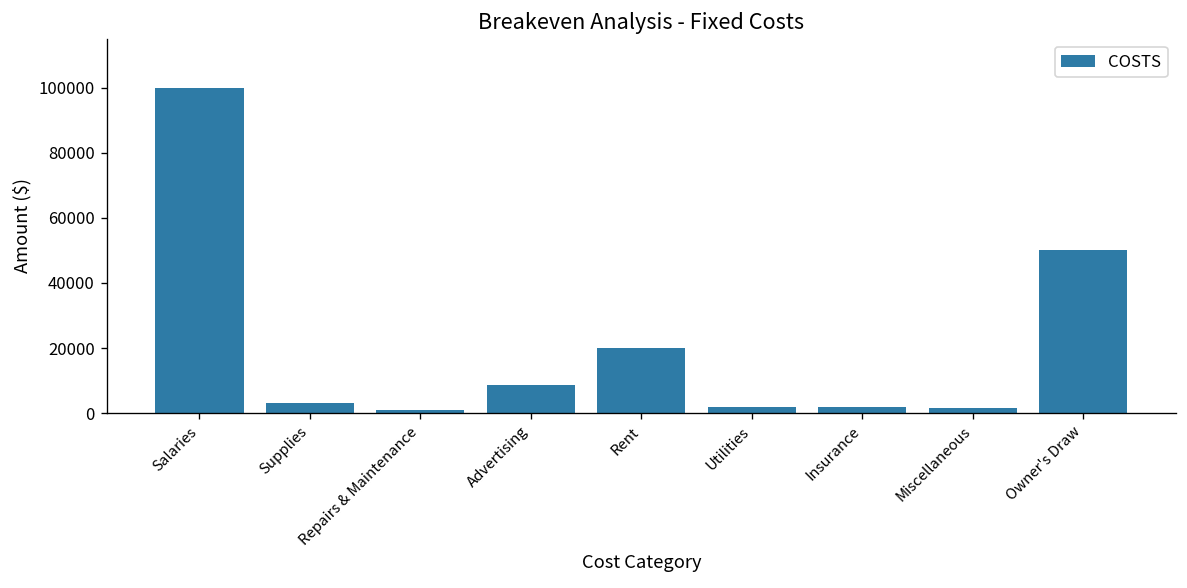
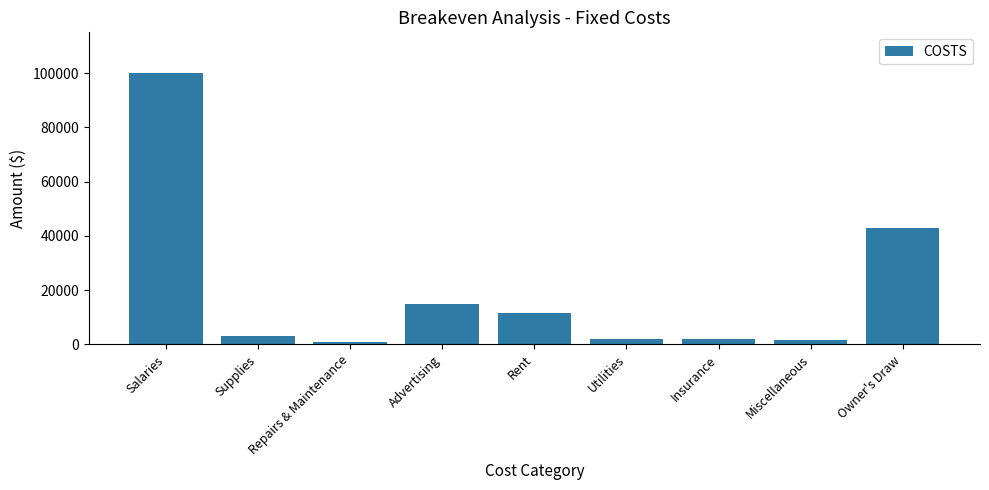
Advertising: 9000 -> 15000
Rent: 20000 -> 11000
Owner's Draw: 50000 -> 43000
